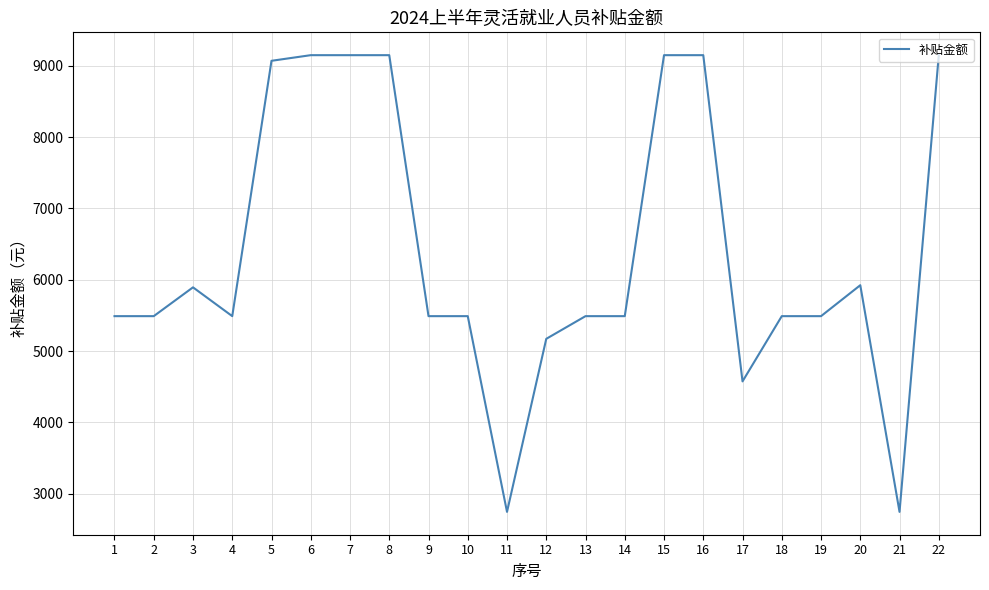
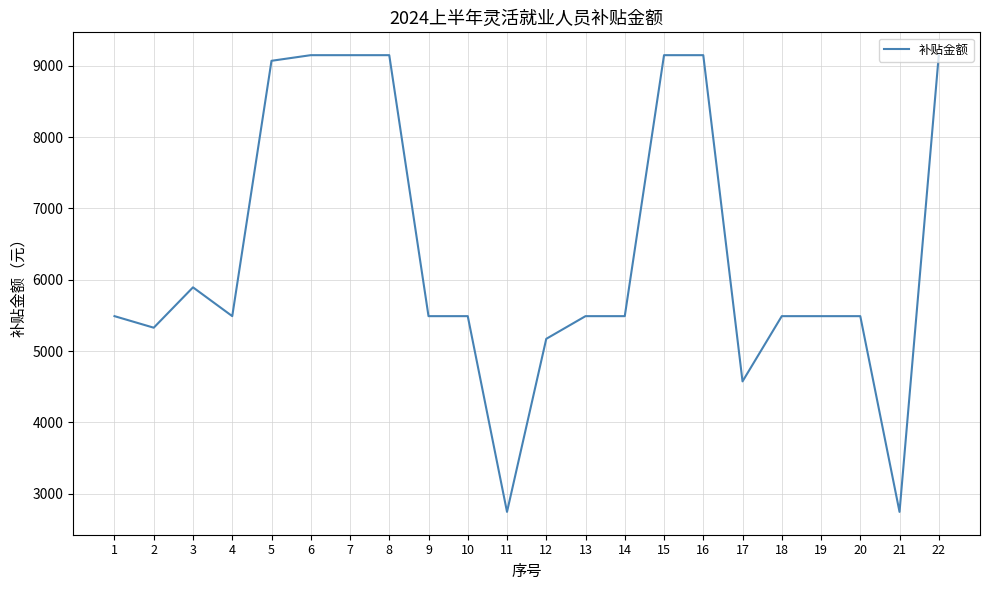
2: 5500 -> 5300
20: 5900 -> 5500
